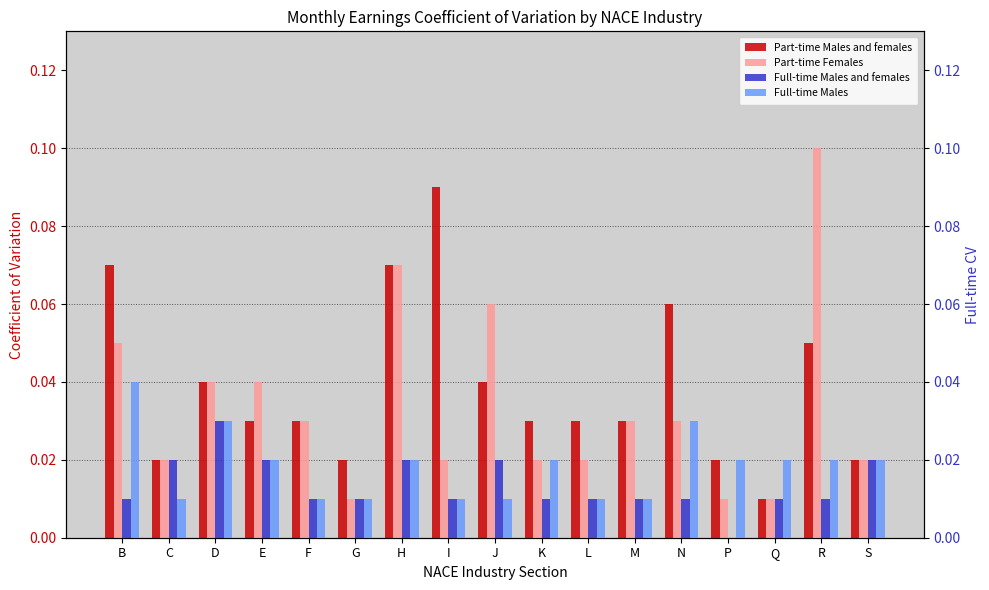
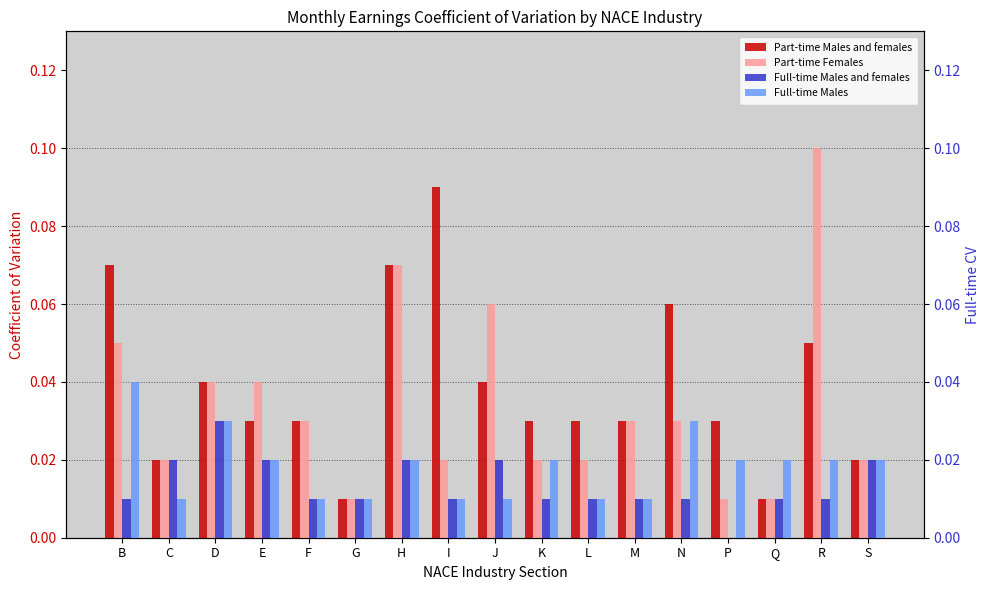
Part-time Males and females, G: 0.02 -> 0.01
Part-time Males and females, P: 0.02 -> 0.03
